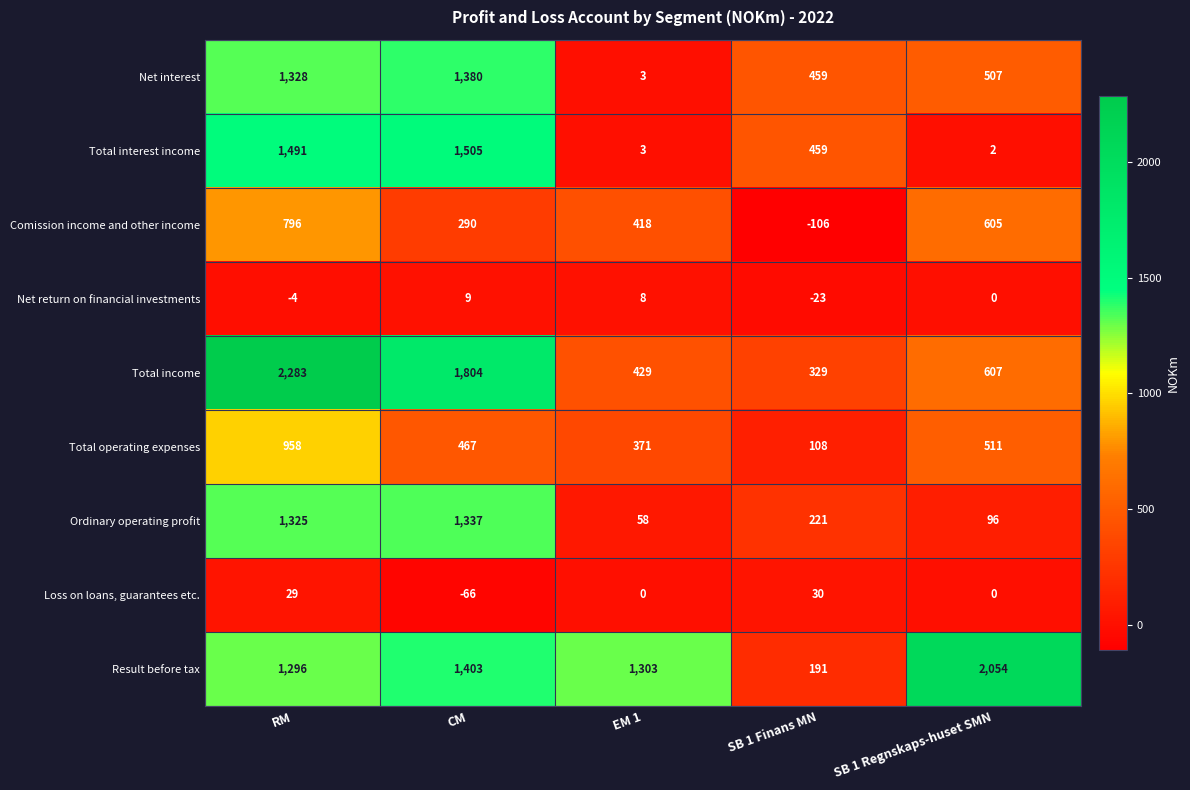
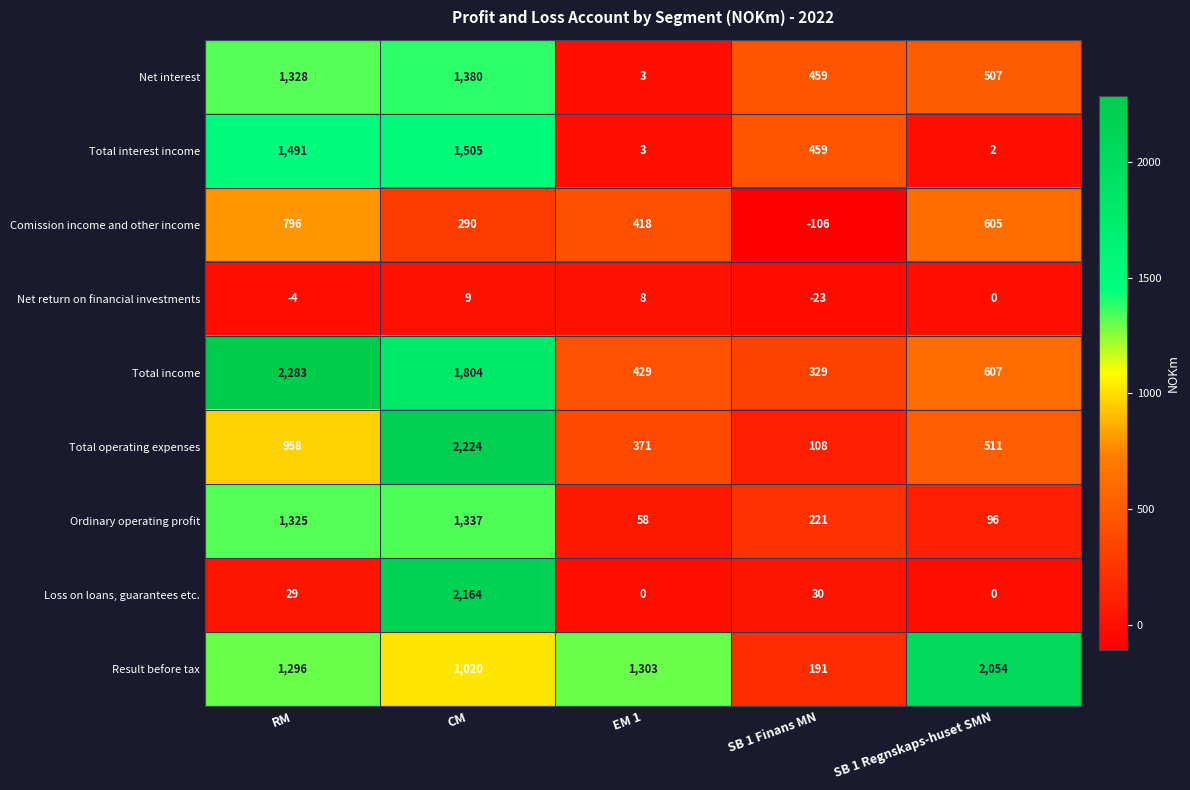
Total operating expenses, CM: 467 -> 2,224
Loss on loans, guarantees etc., CM: -66 -> 2,164
Result before tax, CM: 1,403 -> 1,020
